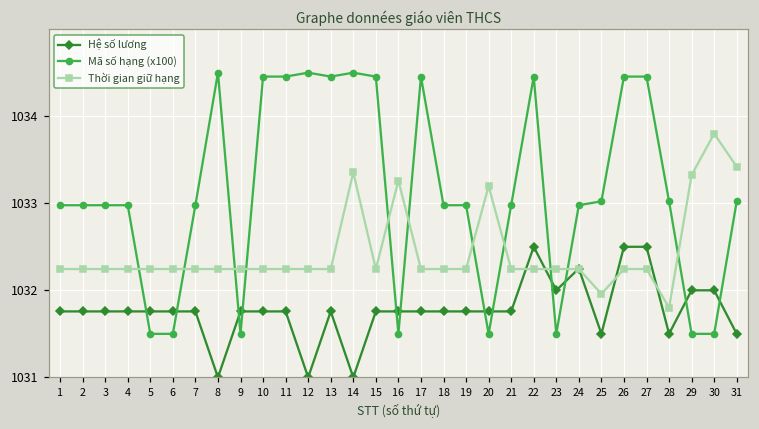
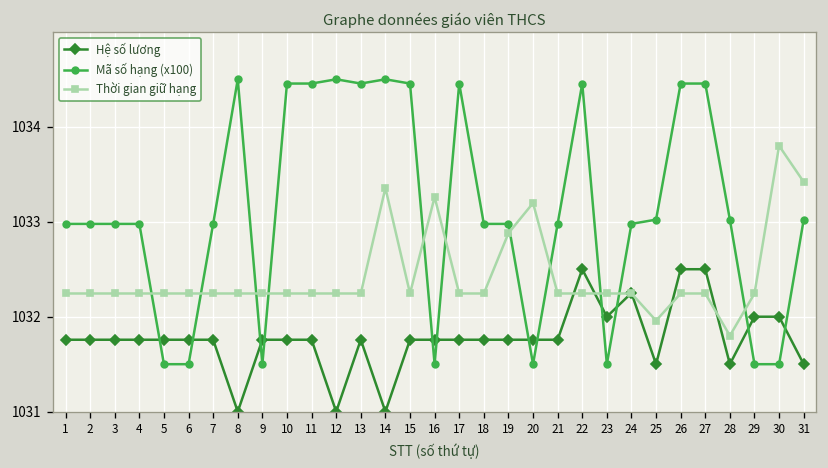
Thời gian giữ hạng, 19: 1032.2 -> 1032.9
Thời gian giữ hạng, 29: 1033.3 -> 1032.2
